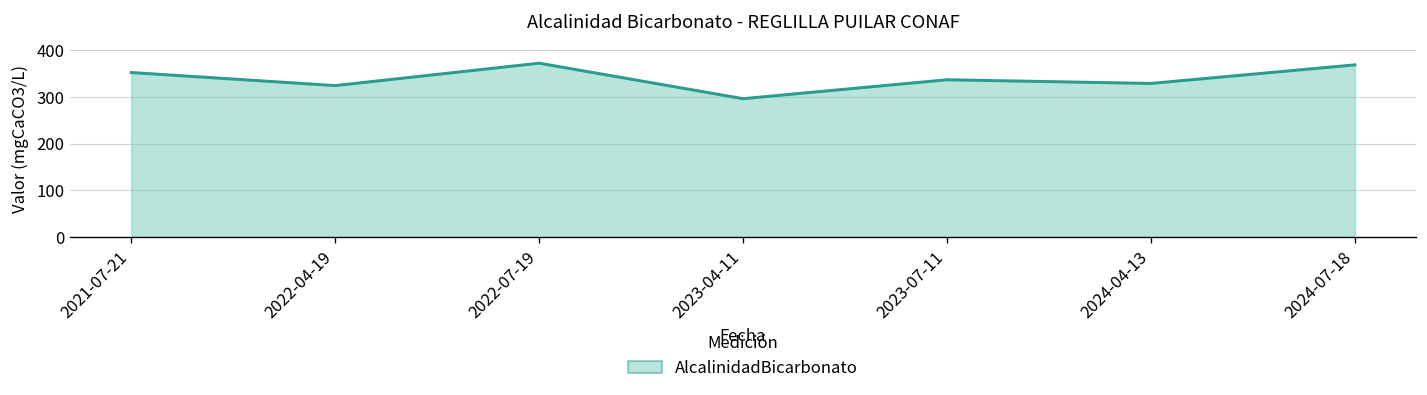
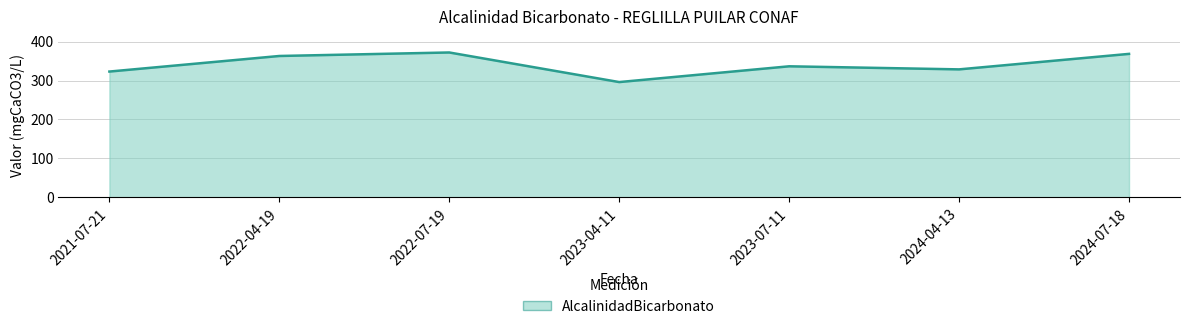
2021-07-21: 350 -> 320
2022-04-19: 320 -> 360
